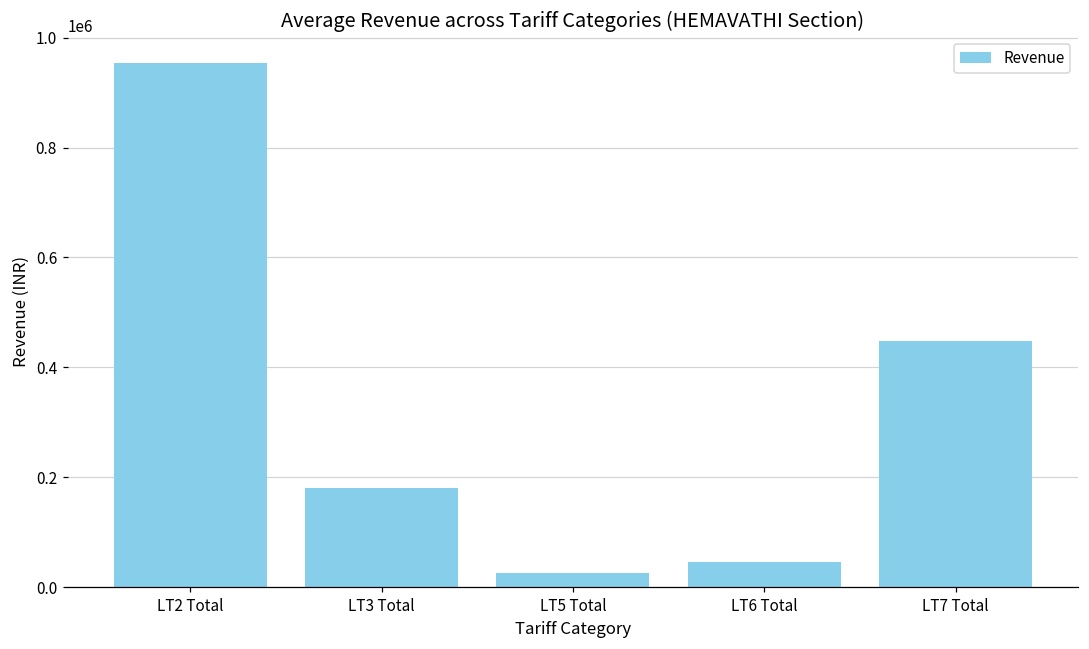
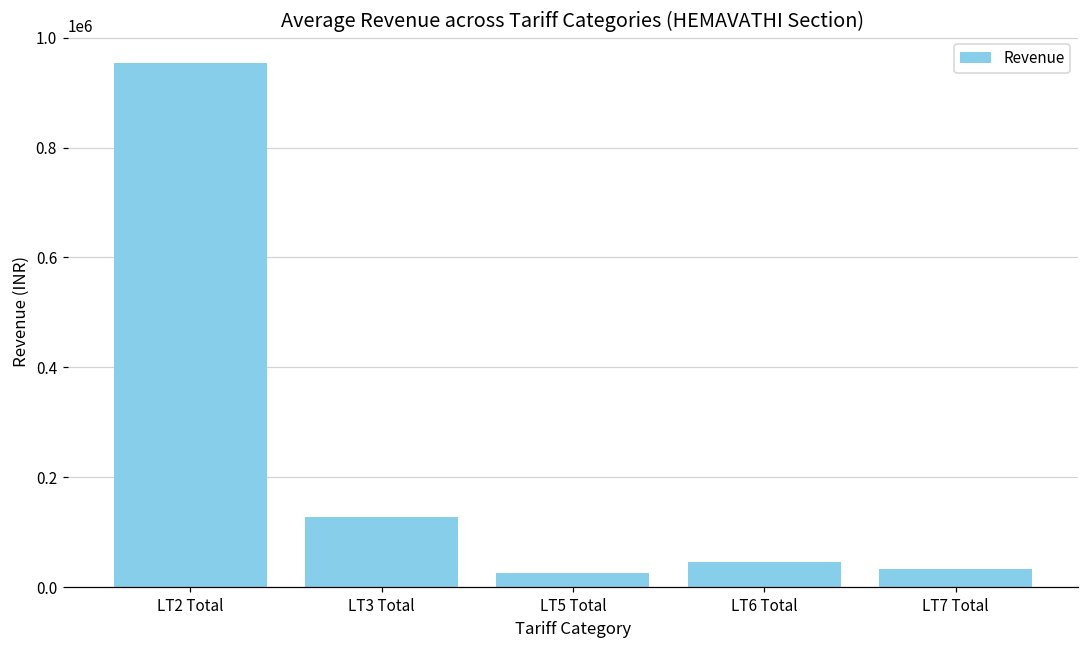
LT3 Total: 180000 -> 130000
LT7 Total: 450000 -> 30000
